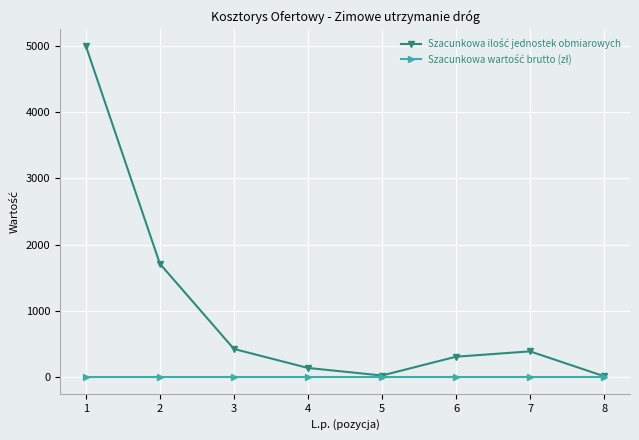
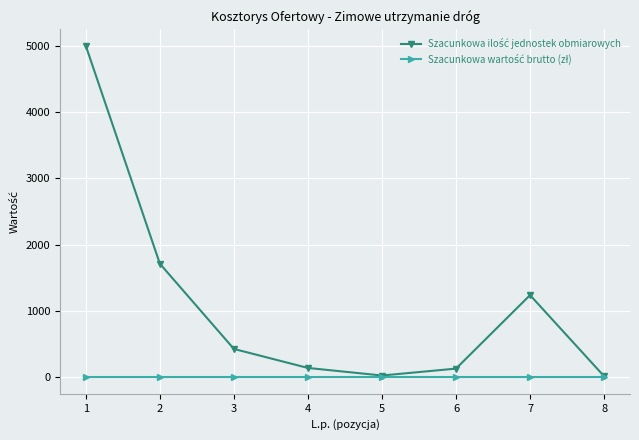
Szacunkowa ilość jednostek obmiarowych, 6: 300 -> 100
Szacunkowa ilość jednostek obmiarowych, 7: 400 -> 1200
